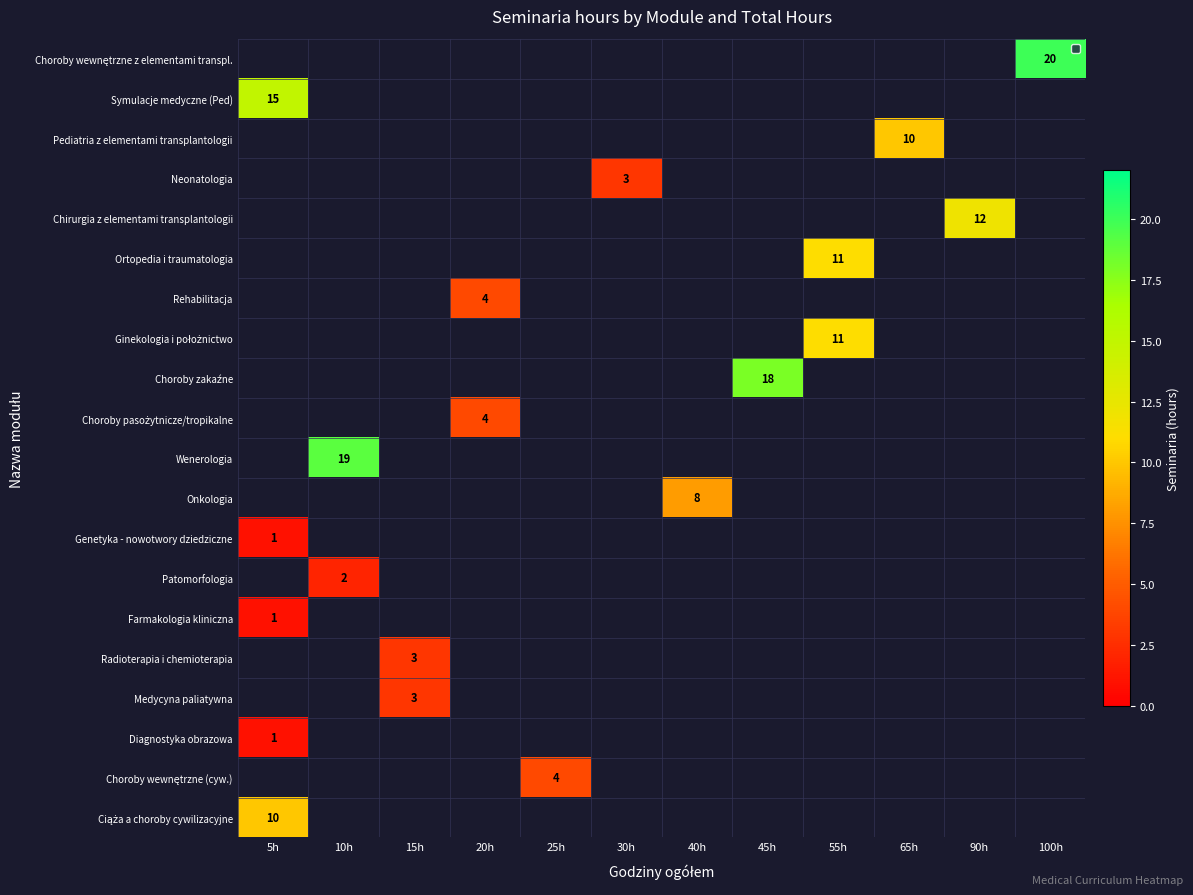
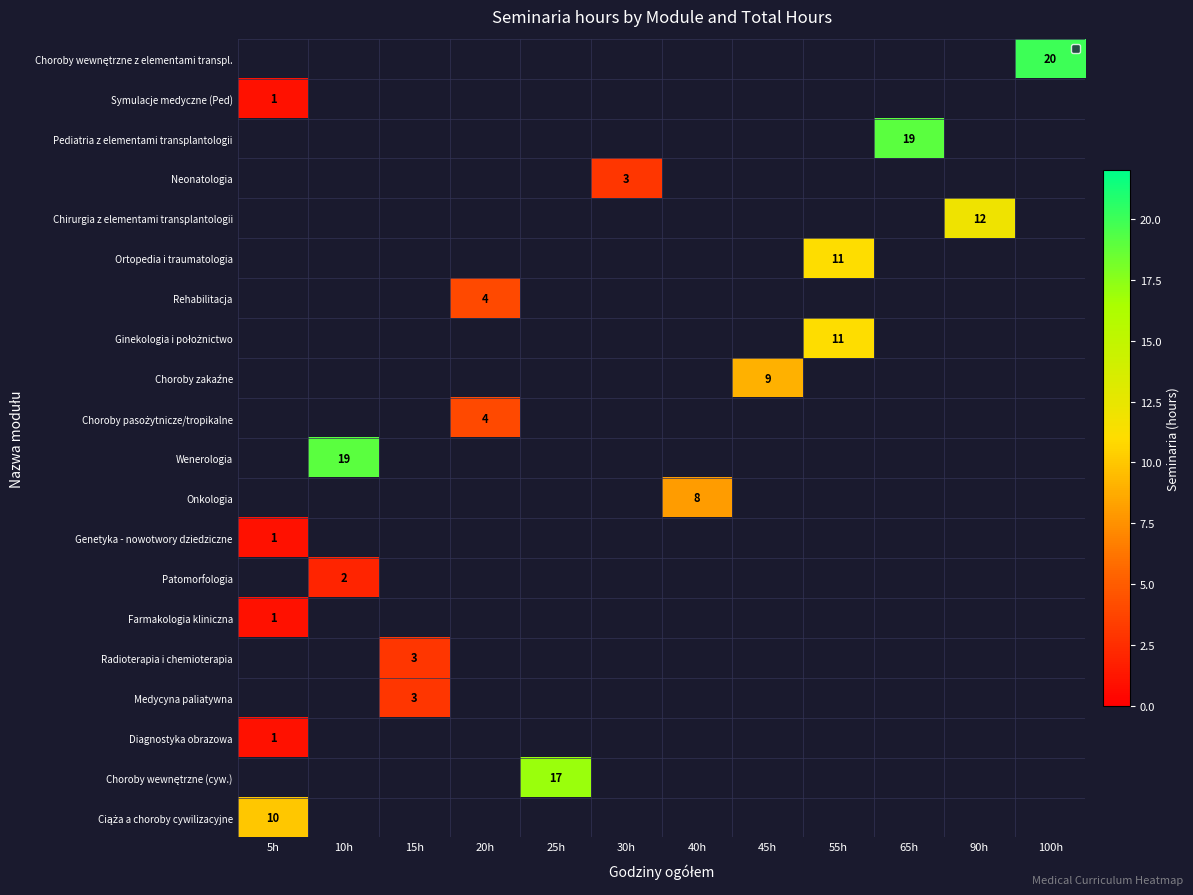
Symulacje medyczne (Ped), 5h: 15 -> 1
Pediatria z elementami transplantologii, 65h: 10 -> 19
Choroby zakaźne, 45h: 18 -> 9
Choroby wewnętrzne (cyw.), 25h: 4 -> 17
